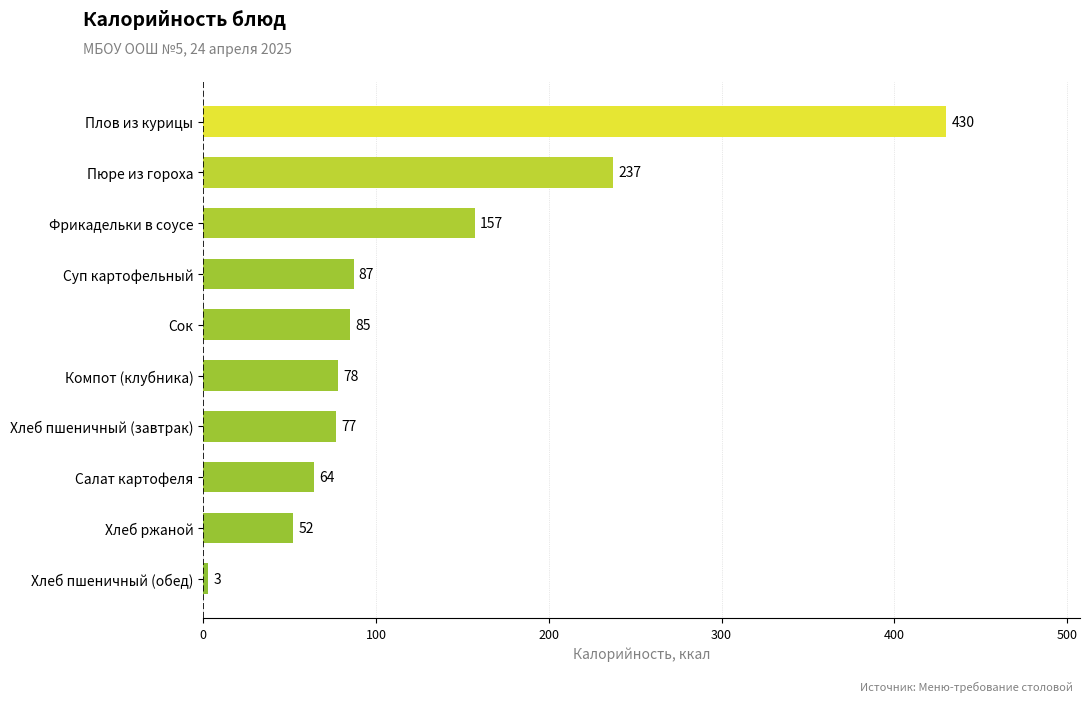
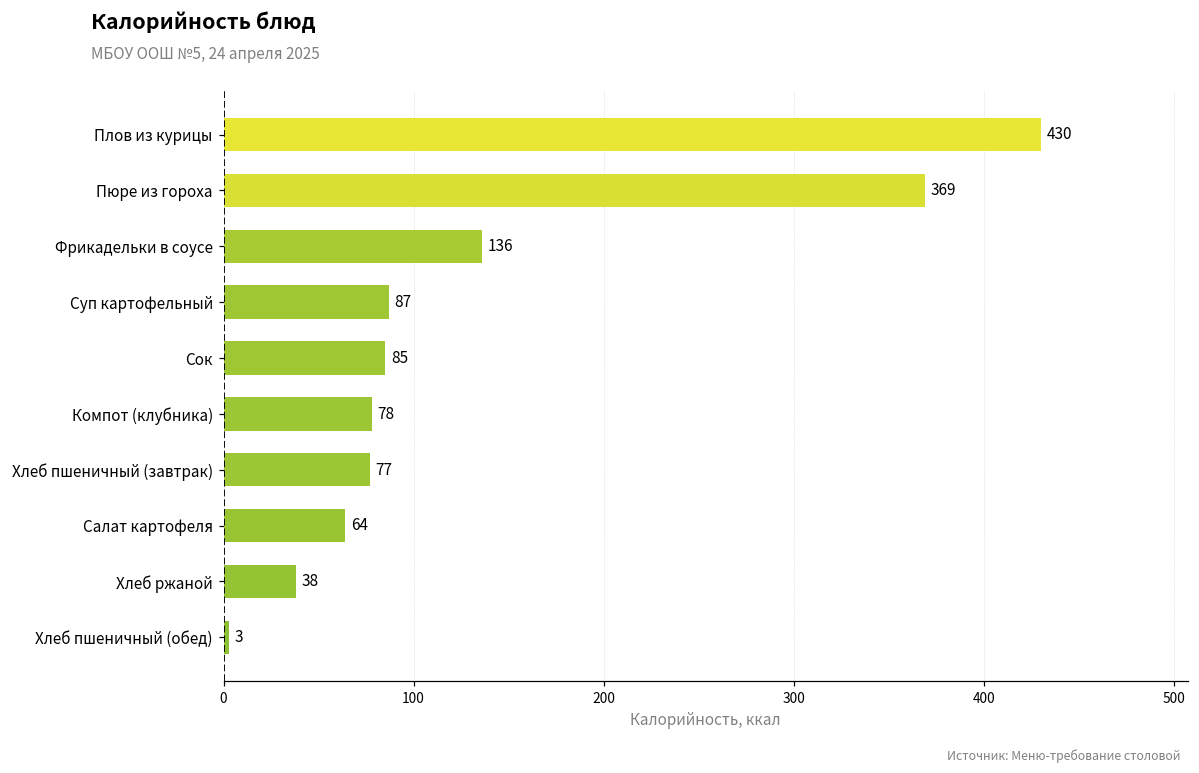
Пюре из гороха: 237 -> 369
Фрикадельки в соусе: 157 -> 136
Хлеб ржаной: 52 -> 38
